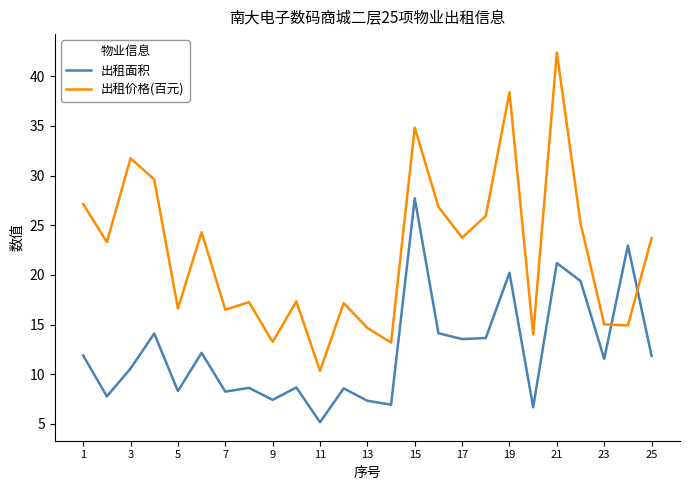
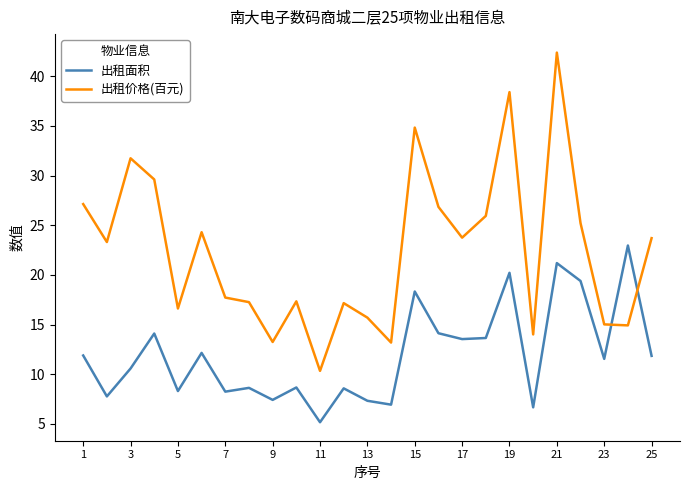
出租价格(百元), 7: 17 -> 18
出租价格(百元), 13: 15 -> 16
出租面积, 15: 28 -> 18
